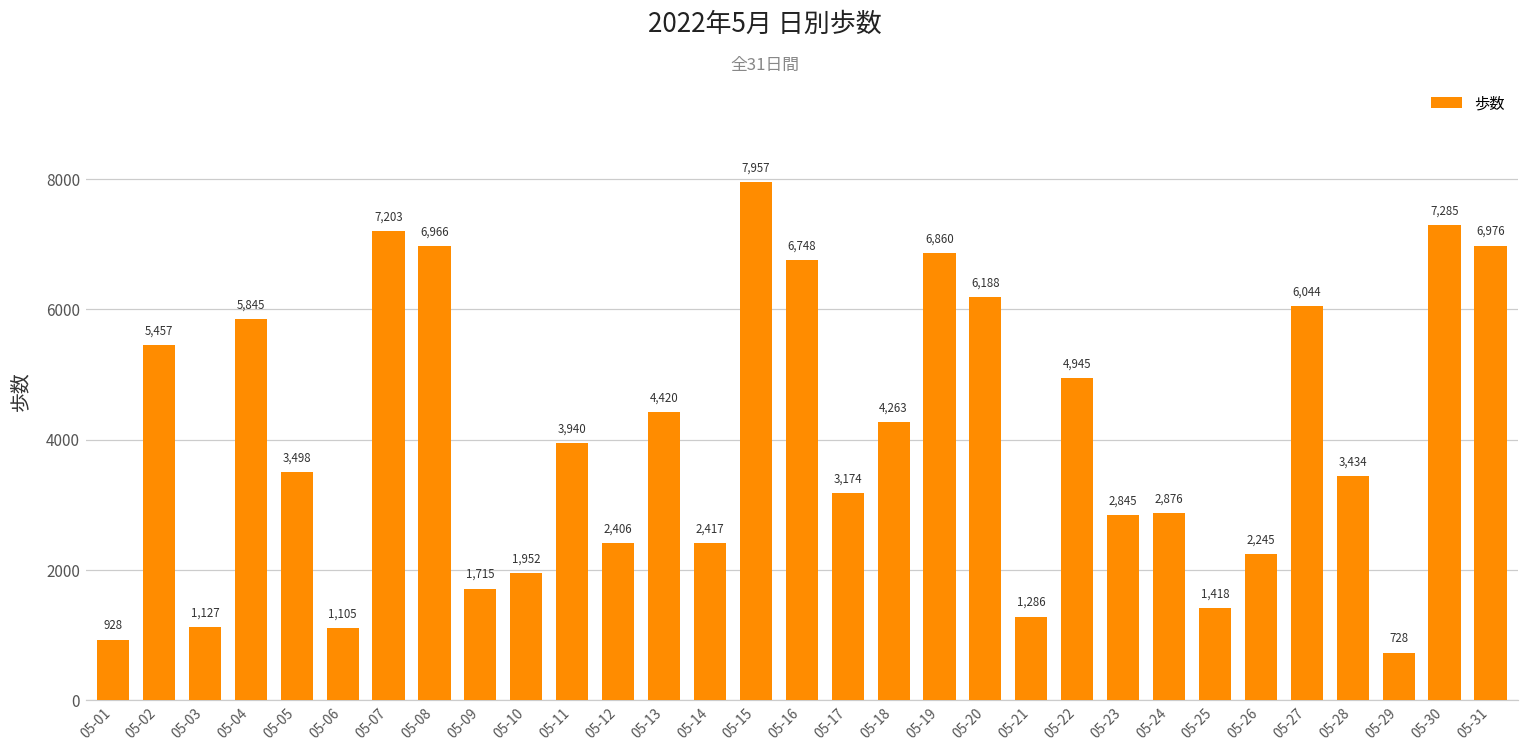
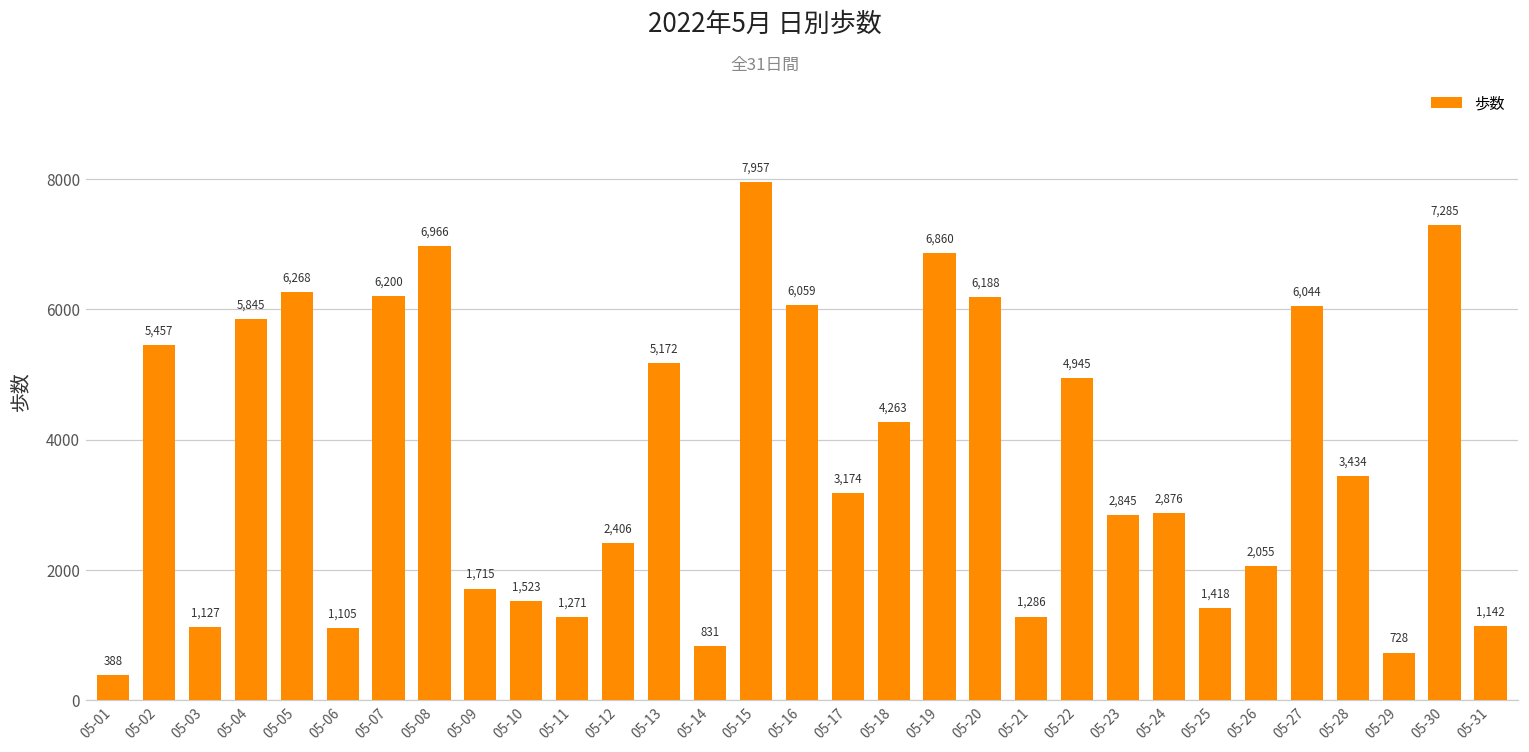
05-01: 928 -> 388
05-05: 3,498 -> 6,268
05-07: 7,203 -> 6,200
05-10: 1,952 -> 1,523
05-11: 3,940 -> 1,271
05-13: 4,420 -> 5,172
05-14: 2,417 -> 831
05-16: 6,748 -> 6,059
05-26: 2,245 -> 2,055
05-31: 6,976 -> 1,142
